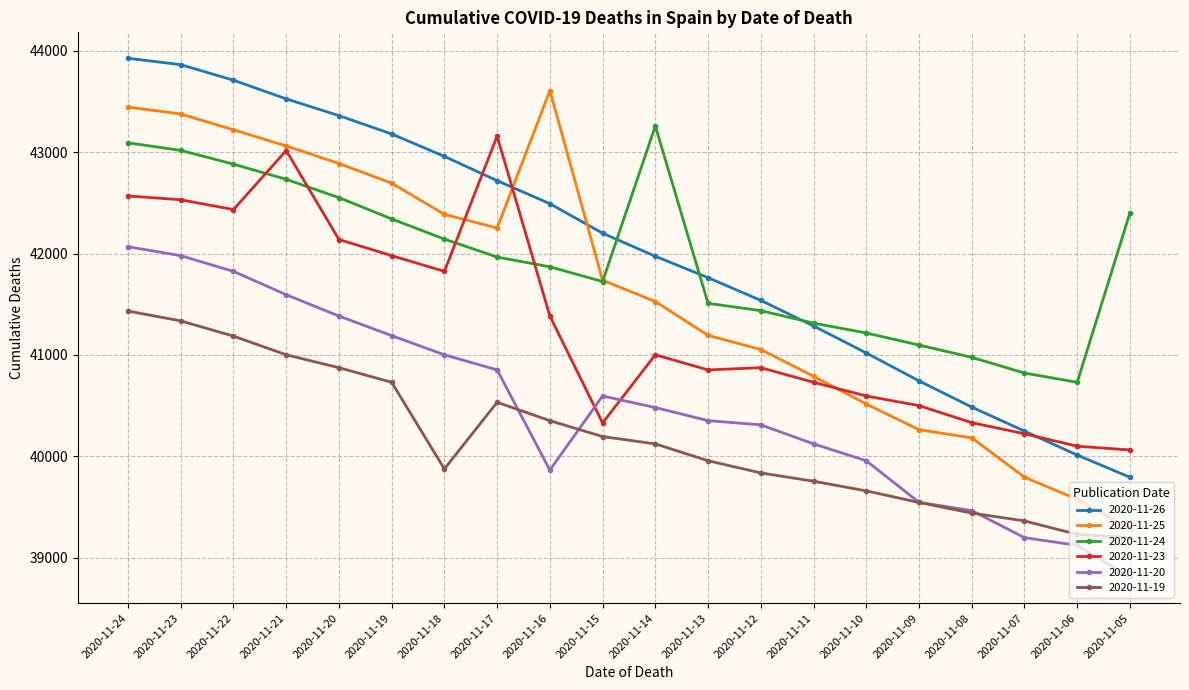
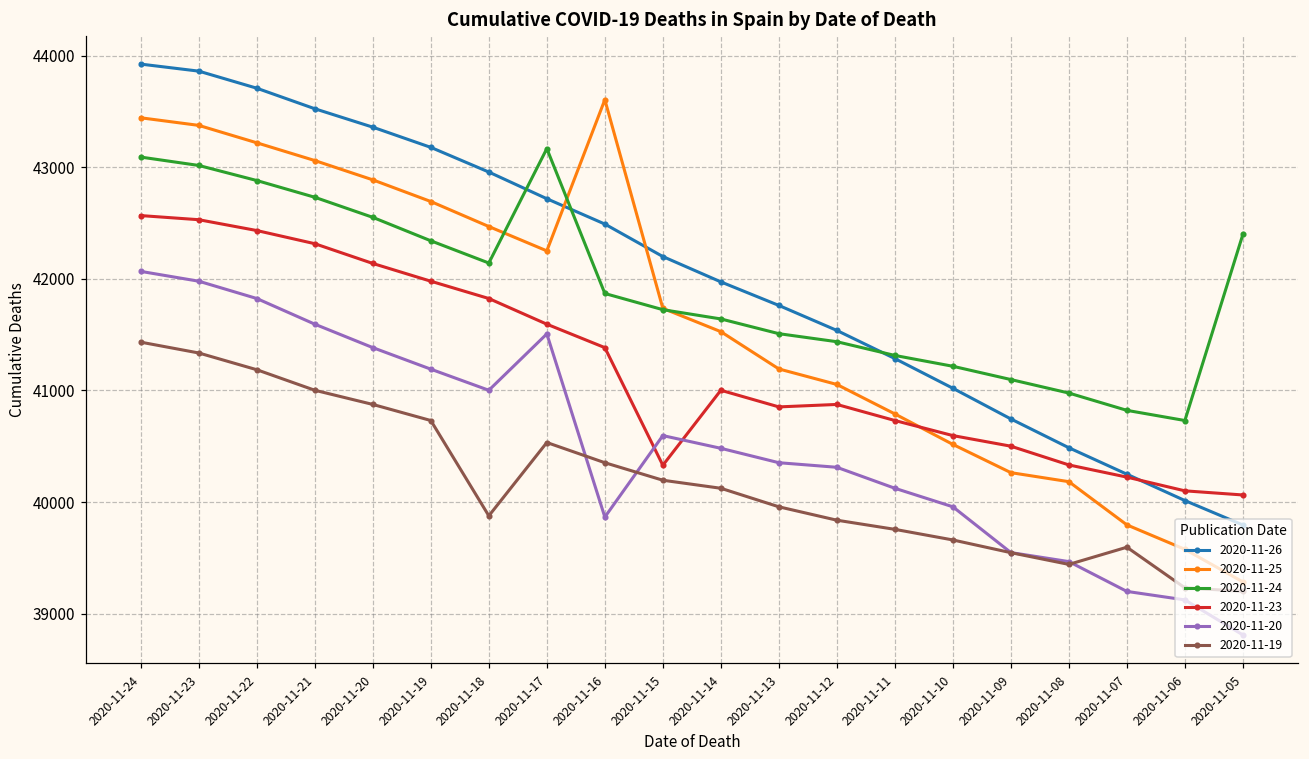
2020-11-23, 2020-11-21: 43020 -> 42320
2020-11-25, 2020-11-18: 42390 -> 42470
2020-11-24, 2020-11-17: 41970 -> 43170
2020-11-23, 2020-11-17: 43160 -> 41590
2020-11-20, 2020-11-17: 40850 -> 41510
2020-11-24, 2020-11-14: 43260 -> 41640
2020-11-19, 2020-11-07: 39370 -> 39600
